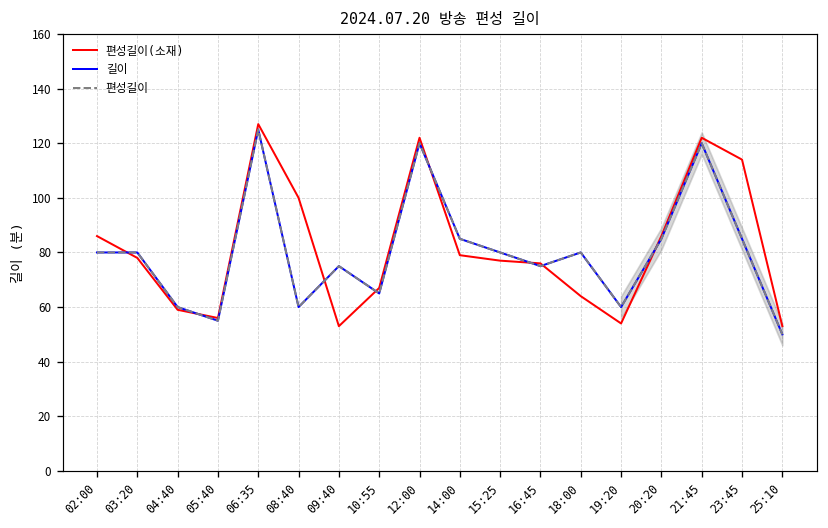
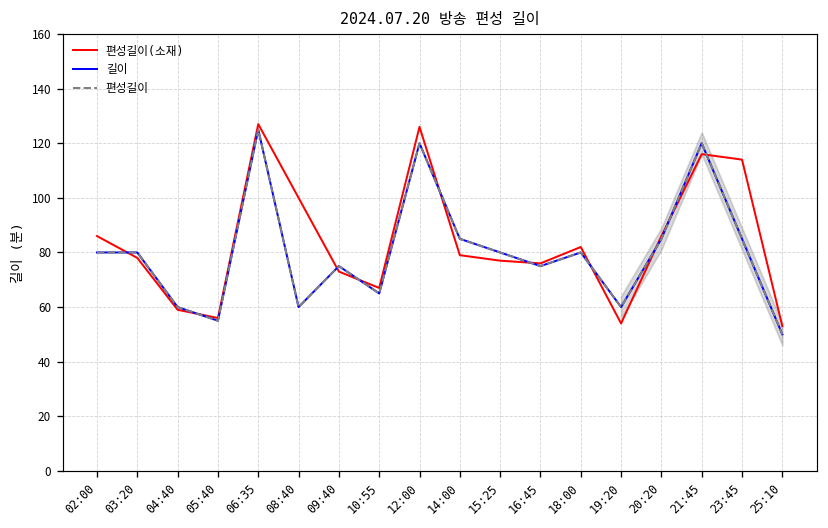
편성길이(소재), 09:40: 53 -> 73
편성길이(소재), 12:00: 122 -> 126
편성길이(소재), 18:00: 64 -> 82
편성길이(소재), 21:45: 122 -> 116
